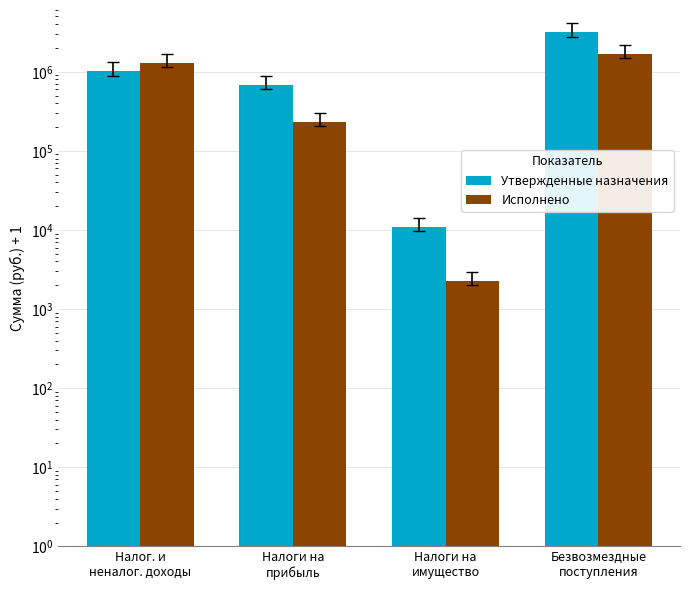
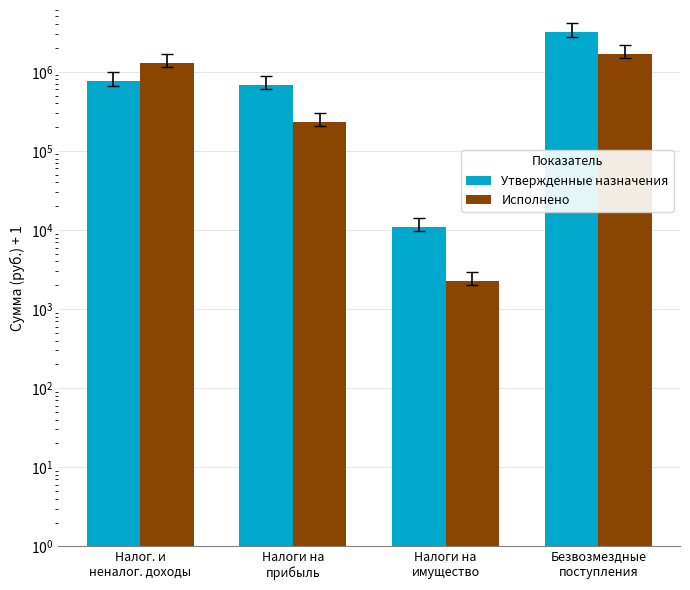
Утвержденные назначения, Налог. и неналог. доходы: 1000000 -> 800000
